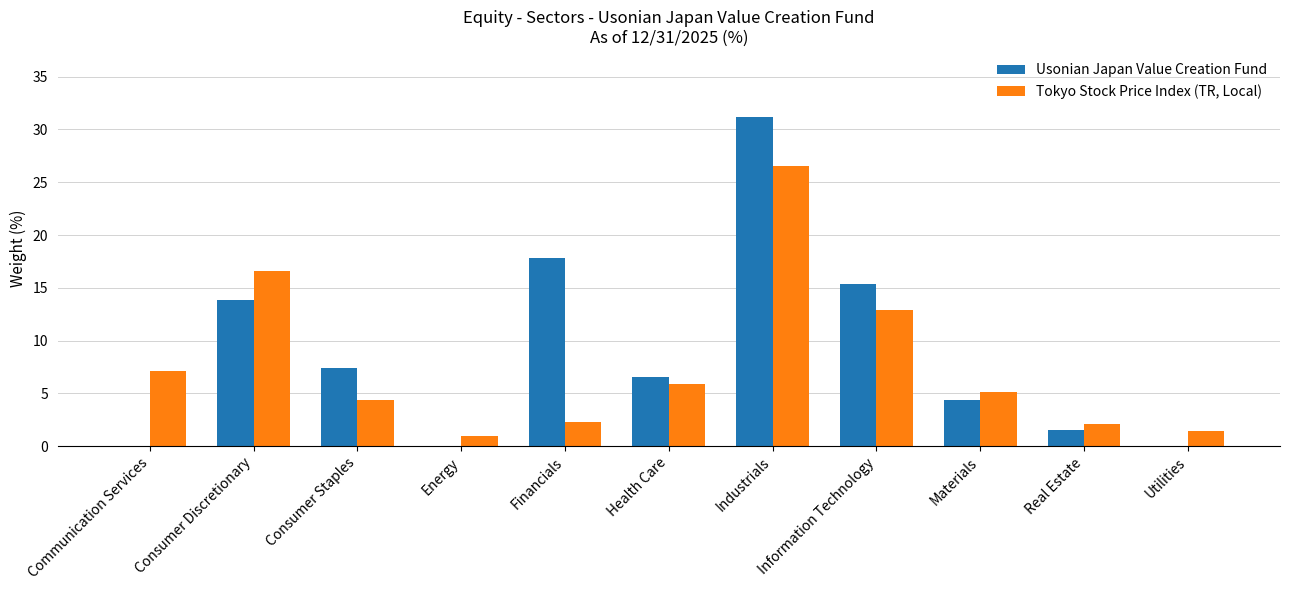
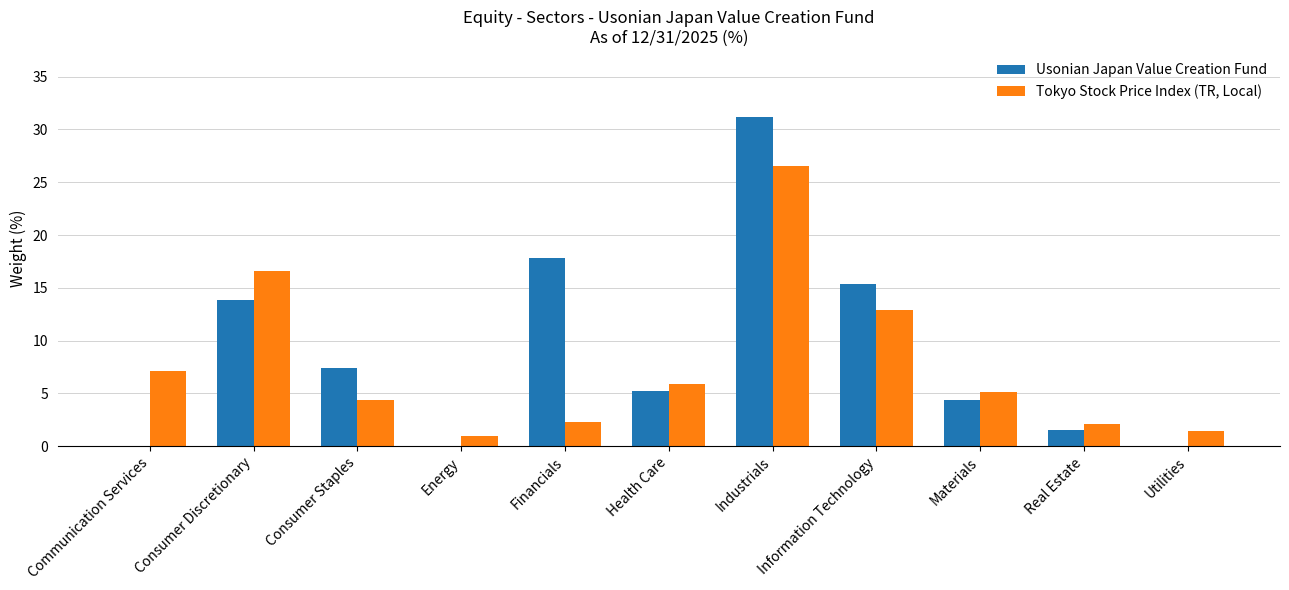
Usonian Japan Value Creation Fund, Health Care: 6.6 -> 5.2
